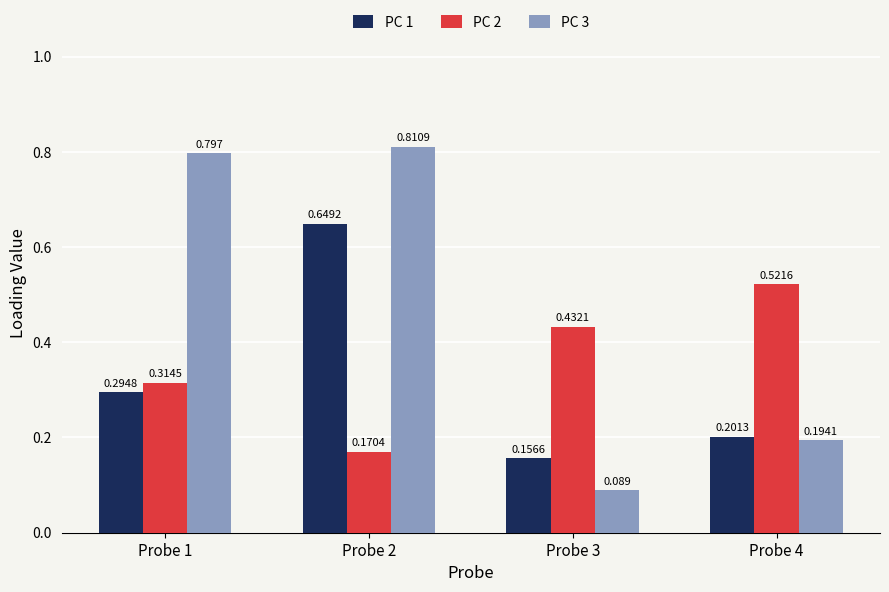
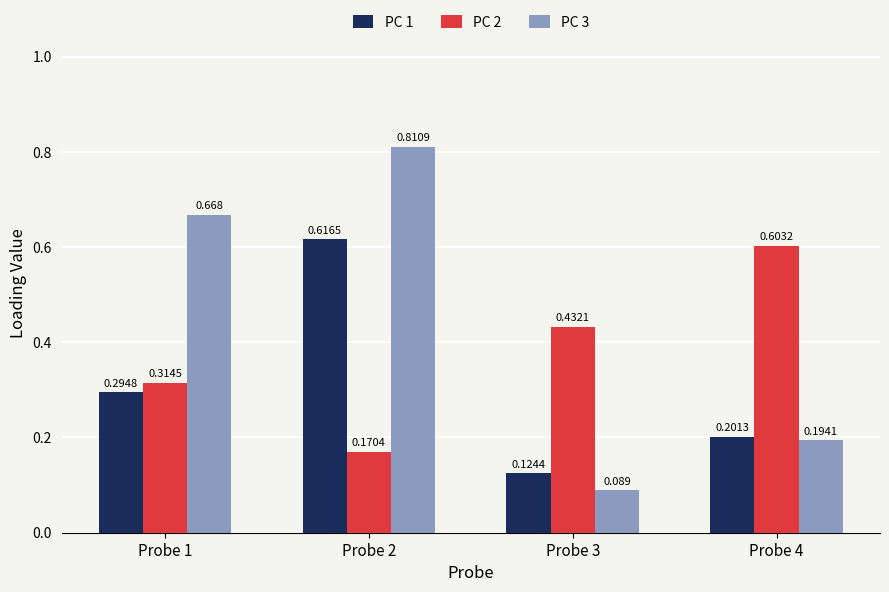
PC 3, Probe 1: 0.797 -> 0.668
PC 1, Probe 2: 0.6492 -> 0.6165
PC 1, Probe 3: 0.1566 -> 0.1244
PC 2, Probe 4: 0.5216 -> 0.6032
